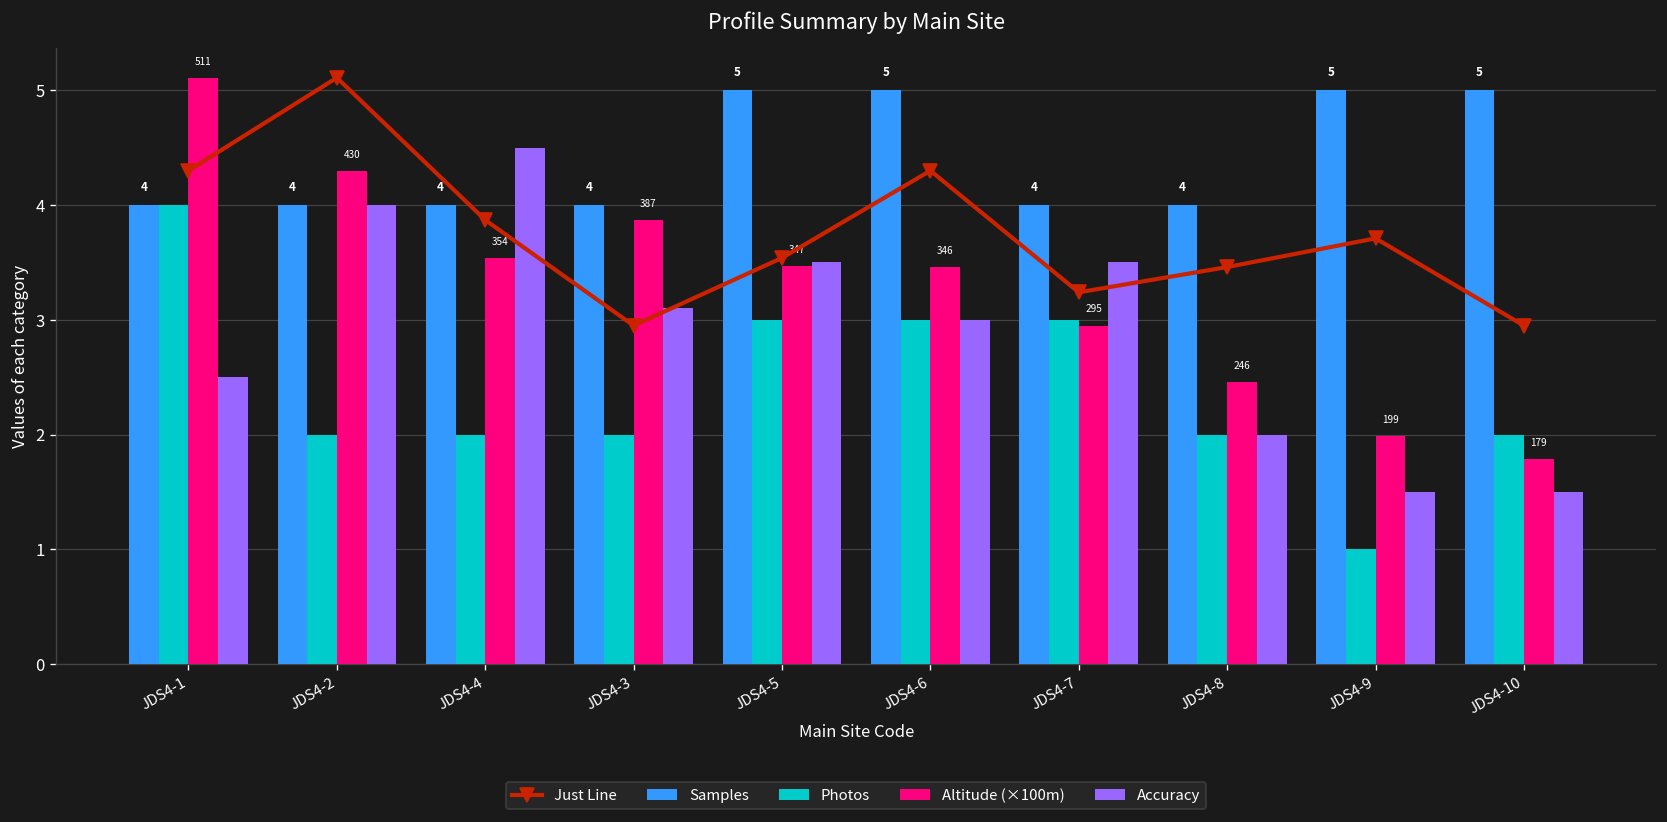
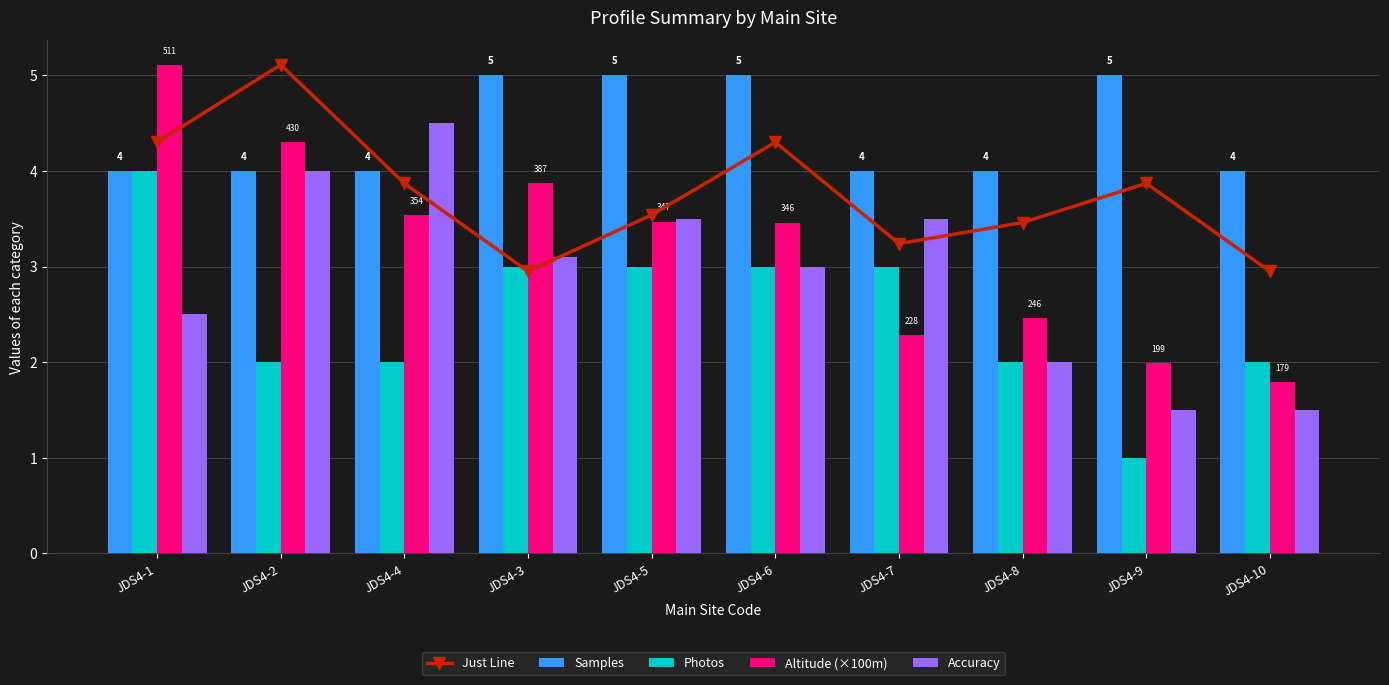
Samples, JDS4-3: 4 -> 5
Photos, JDS4-3: 2 -> 3
Altitude (×100m), JDS4-7: 295 -> 228
Just Line, JDS4-9: 3.7 -> 3.9
Samples, JDS4-10: 5 -> 4
